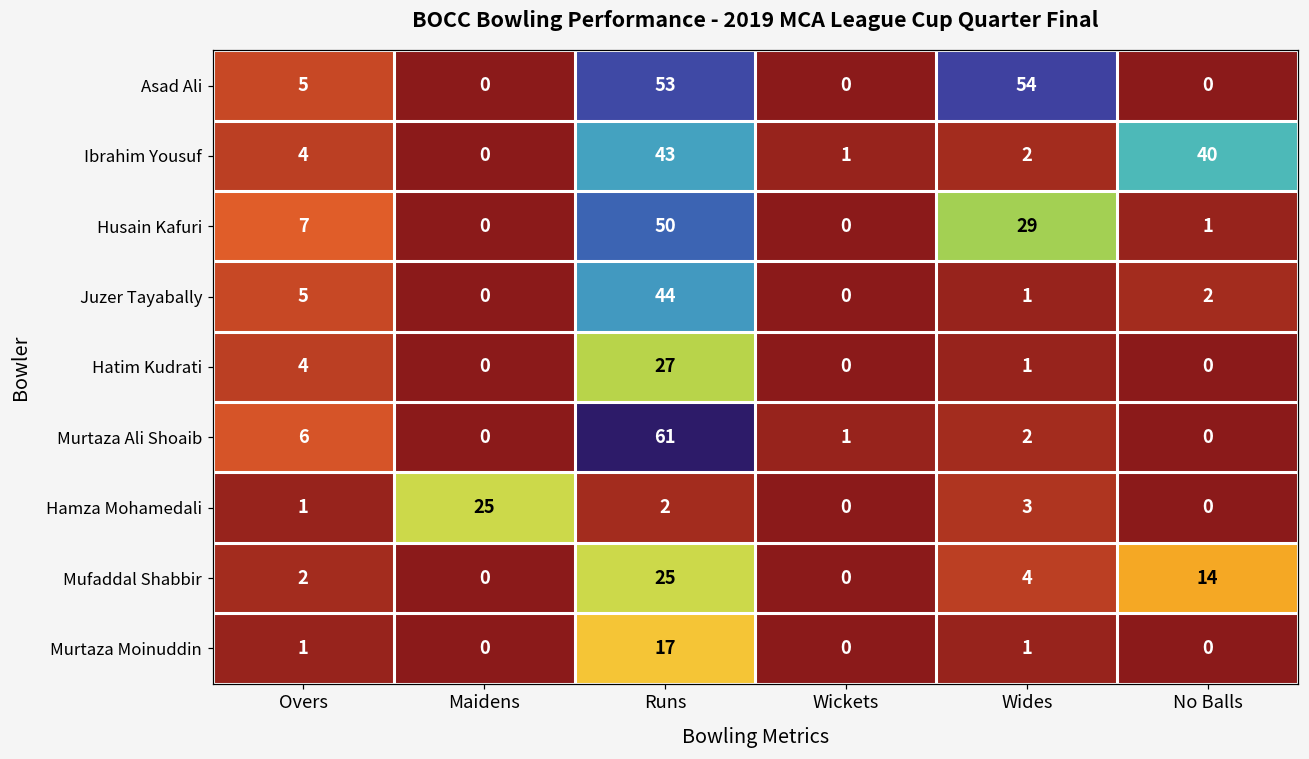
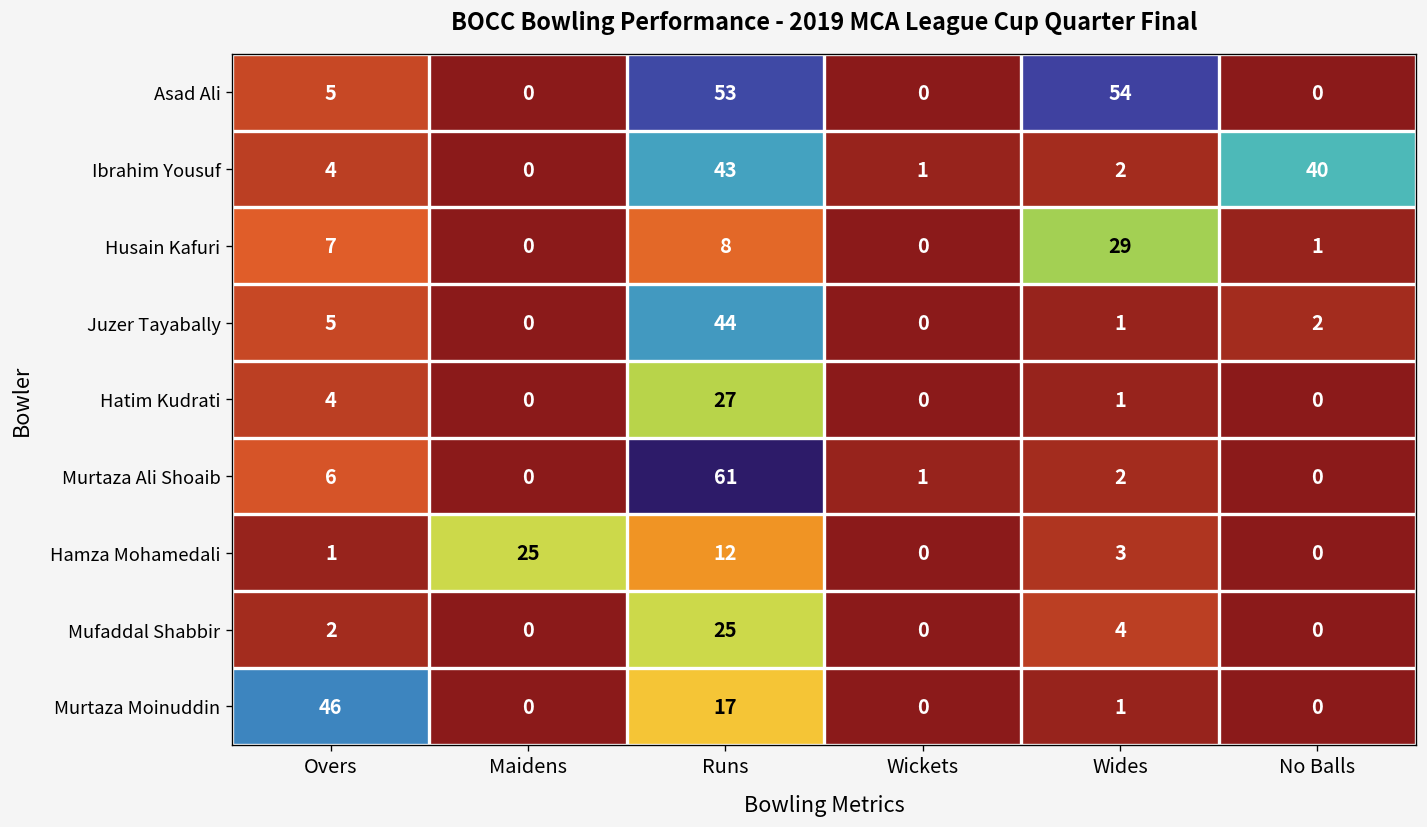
Husain Kafuri, Runs: 50 -> 8
Hamza Mohamedali, Runs: 2 -> 12
Mufaddal Shabbir, No Balls: 14 -> 0
Murtaza Moinuddin, Overs: 1 -> 46
